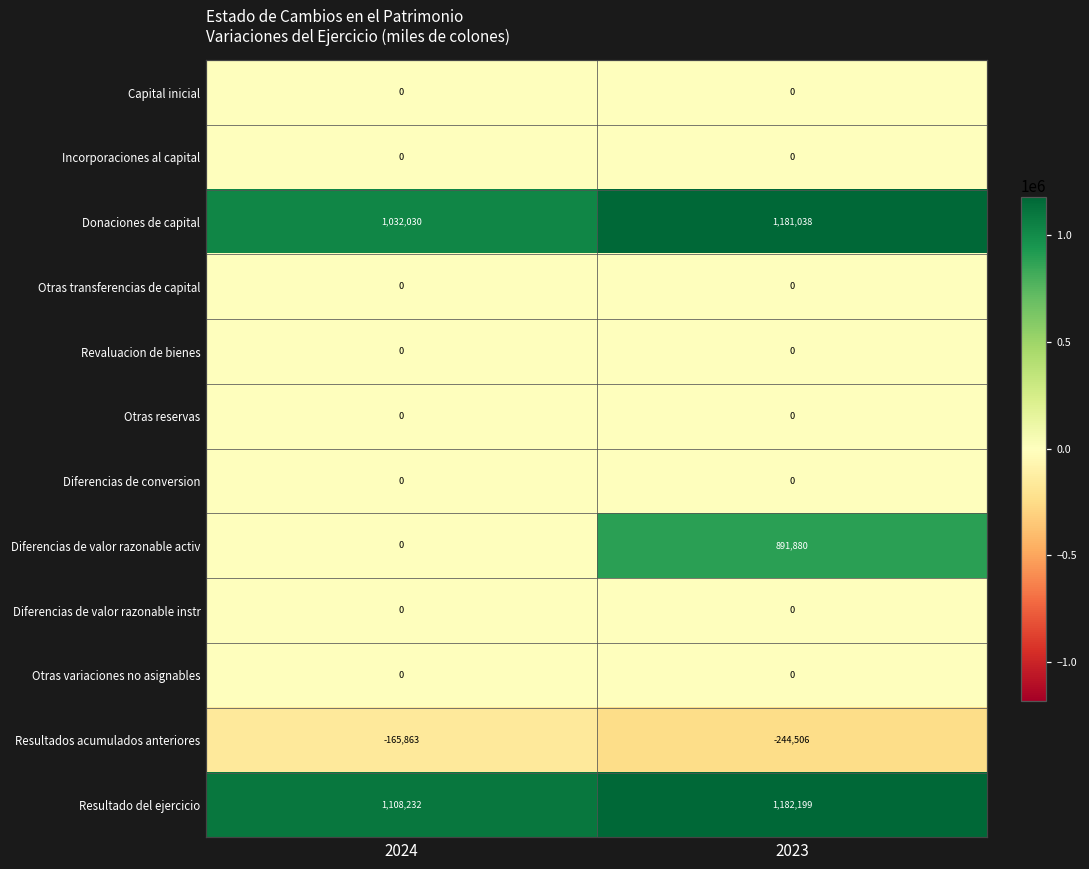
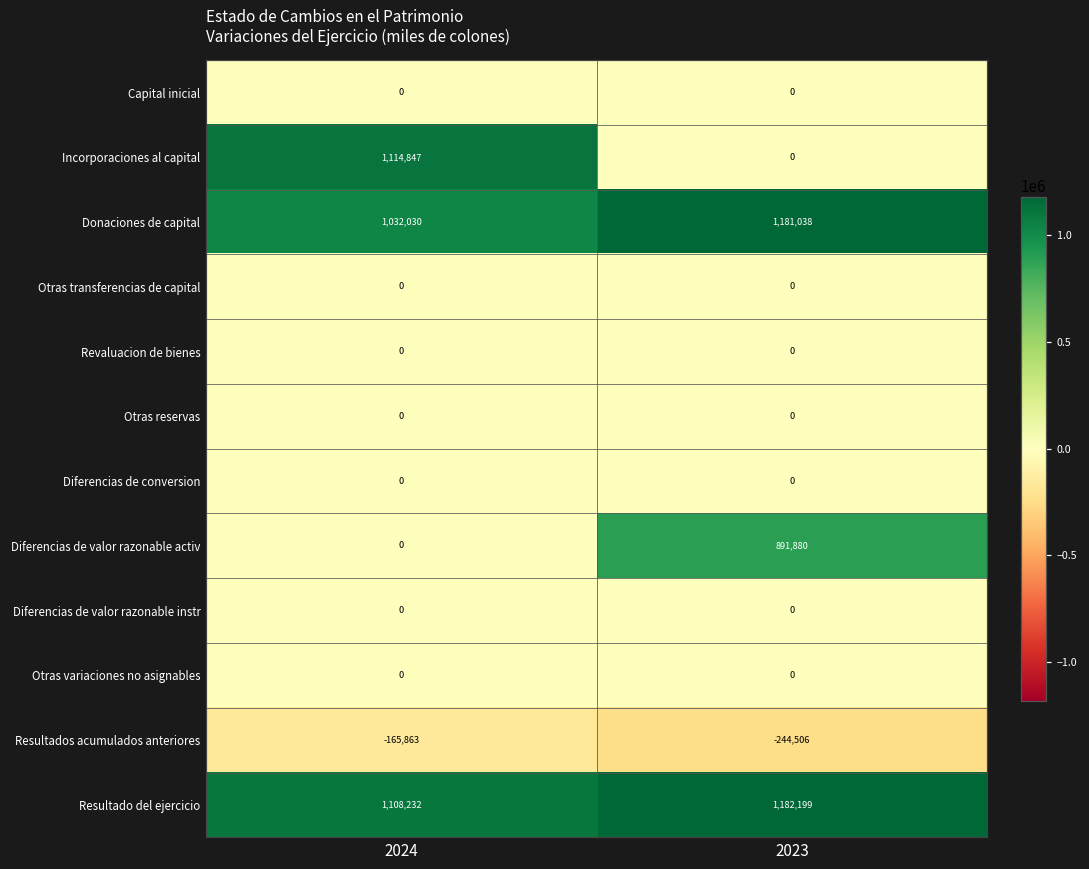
Incorporaciones al capital, 2024: 0 -> 1,114,847
